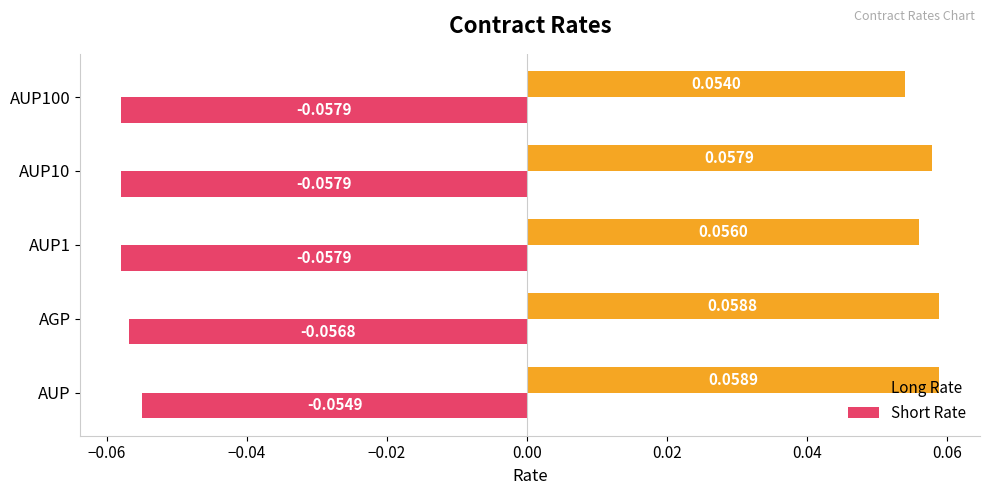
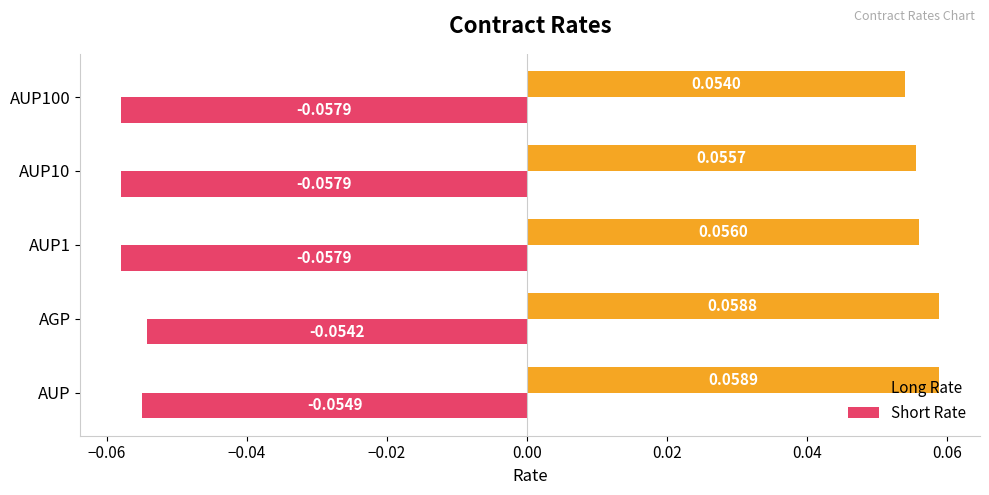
Long Rate, AUP10: 0.0579 -> 0.0557
Short Rate, AGP: -0.0568 -> -0.0542
